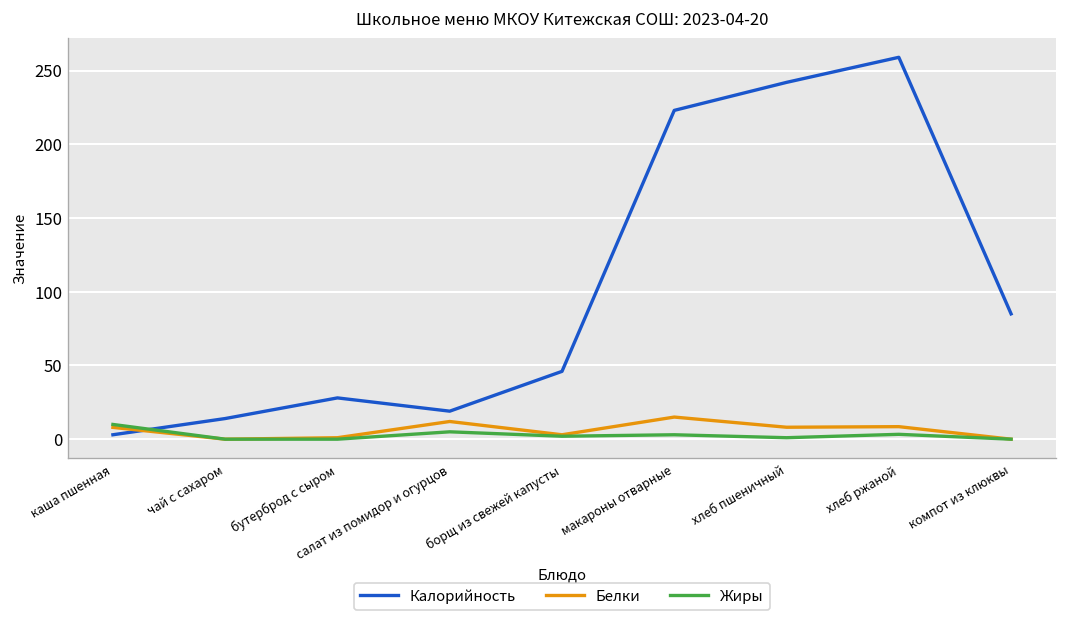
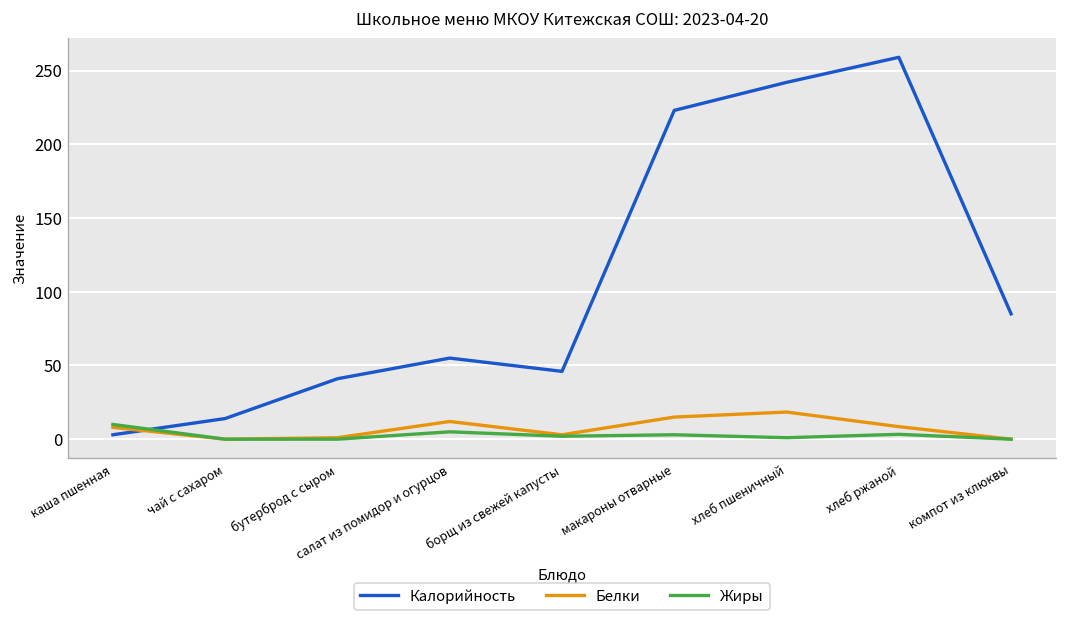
Калорийность, бутерброд с сыром: 28 -> 41
Калорийность, салат из помидор и огурцов: 19 -> 55
Белки, хлеб пшеничный: 8 -> 18
